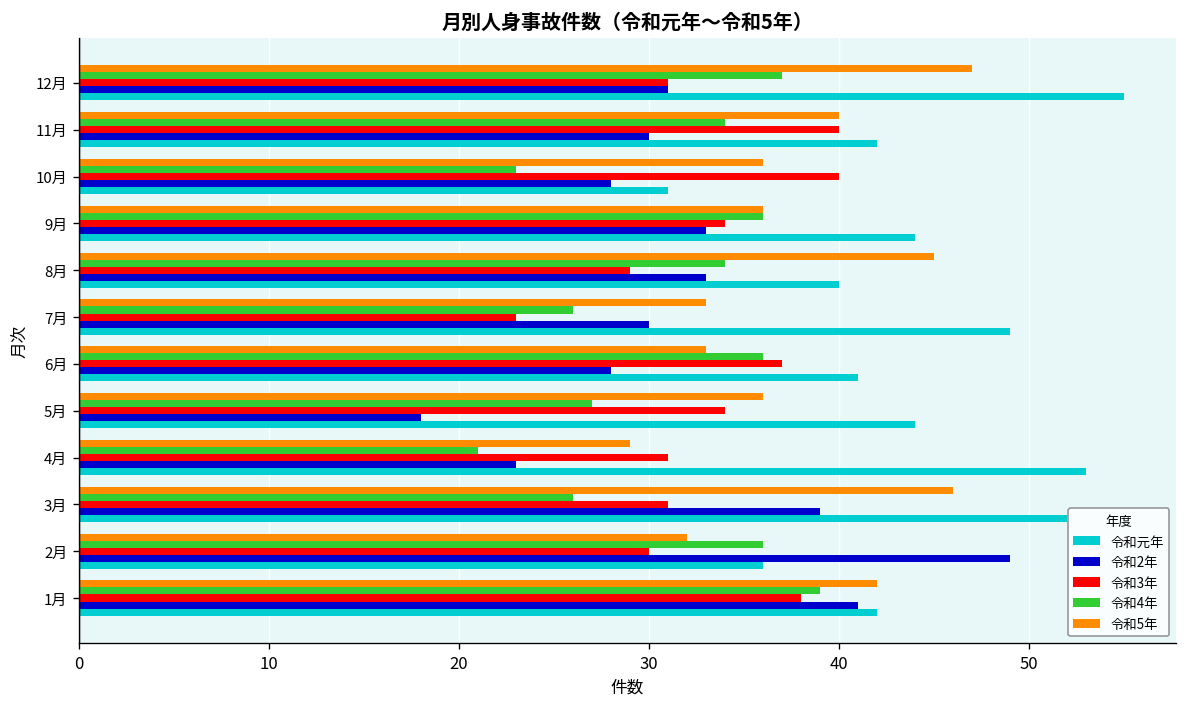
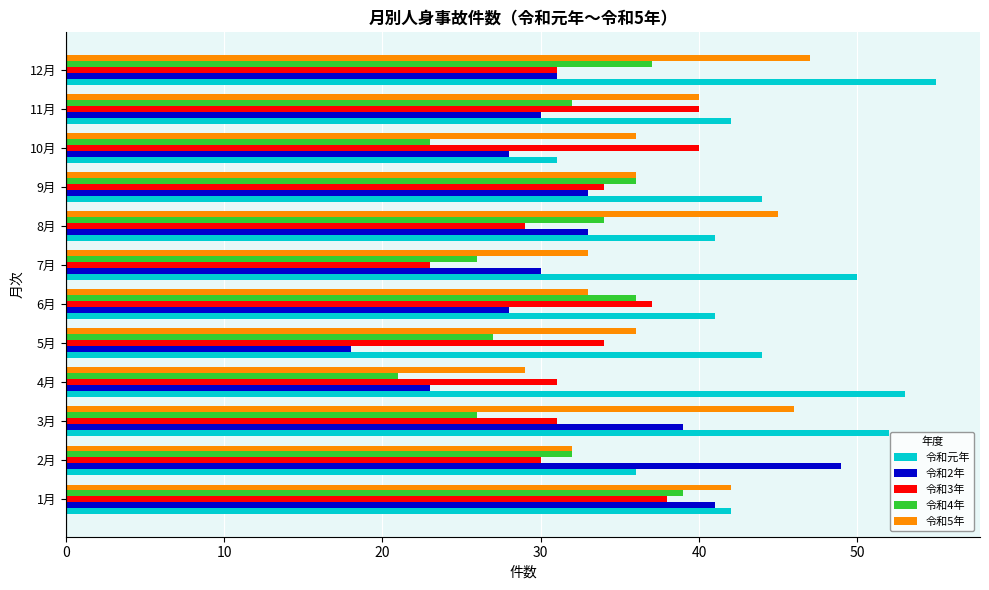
令和4年, 11月: 34 -> 32
令和元年, 8月: 40 -> 41
令和元年, 7月: 49 -> 50
令和4年, 2月: 36 -> 32
